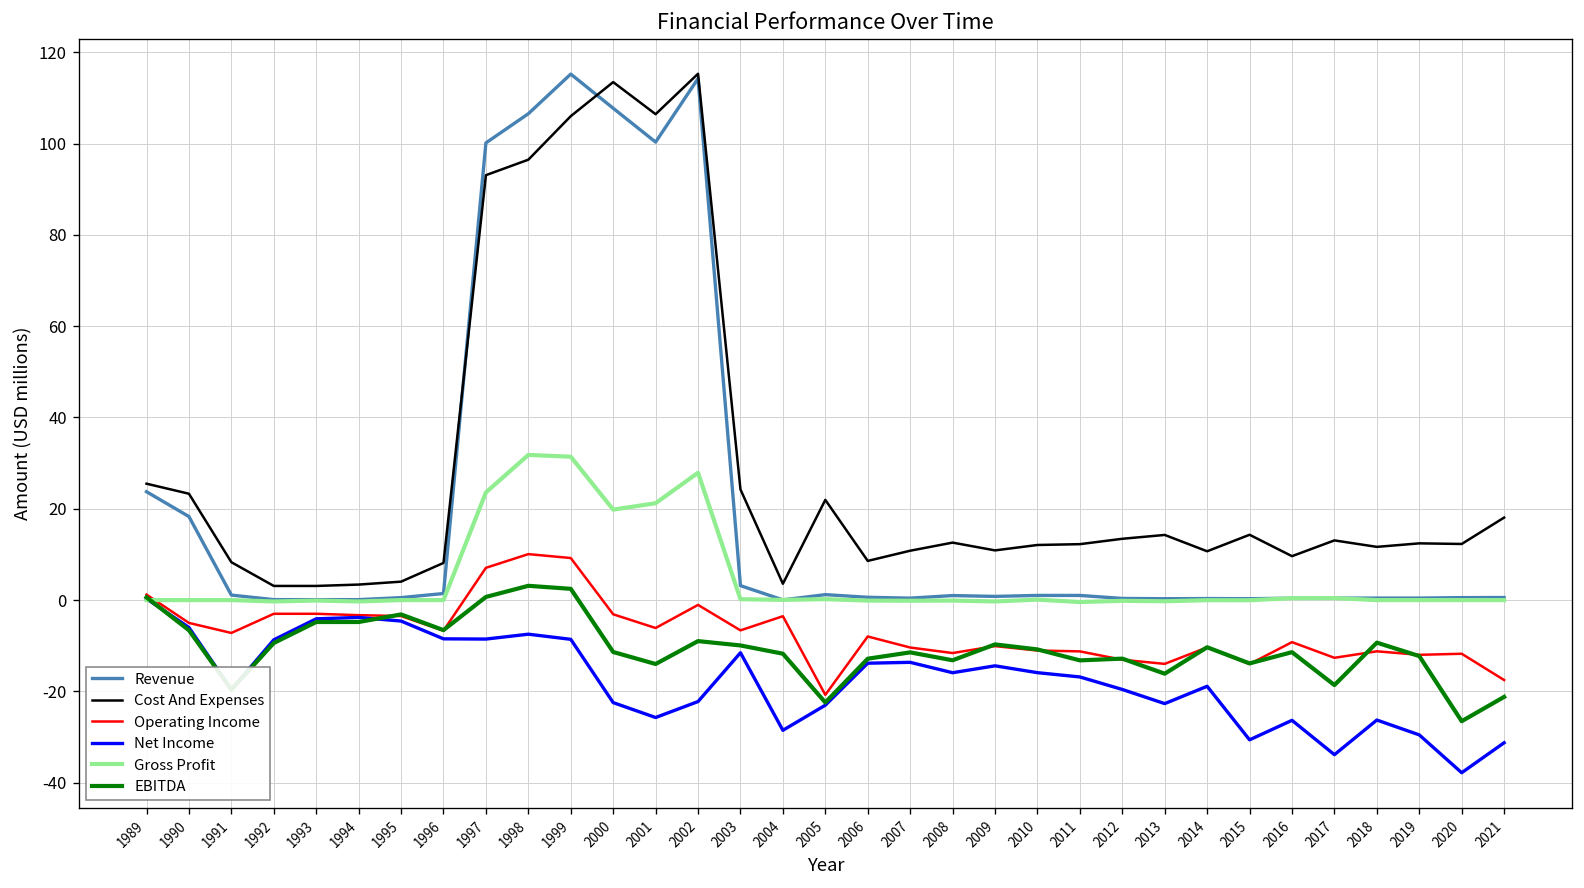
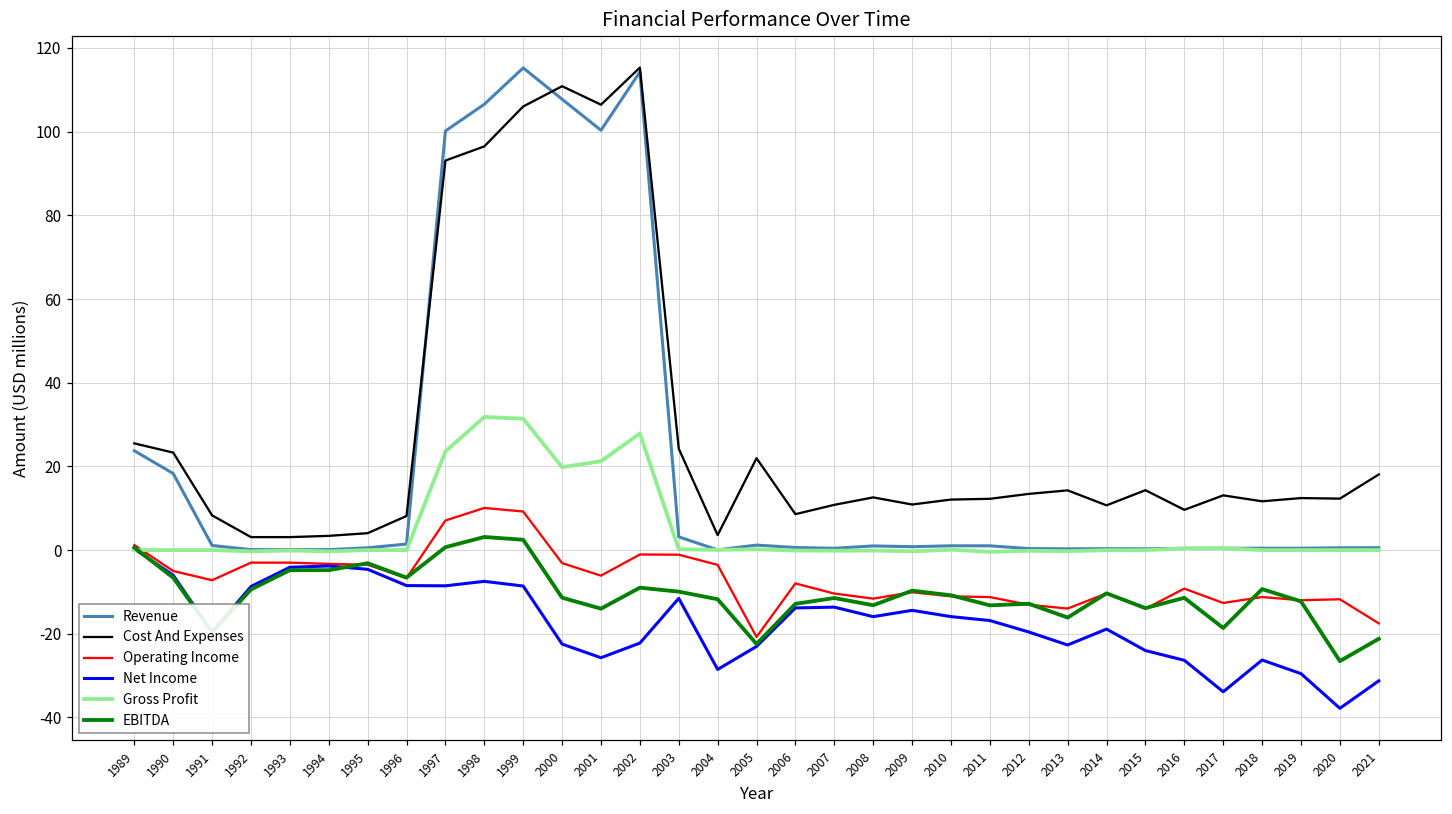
Cost And Expenses, 2000: 113 -> 111
Operating Income, 2003: -7 -> -1
Net Income, 2015: -31 -> -24
